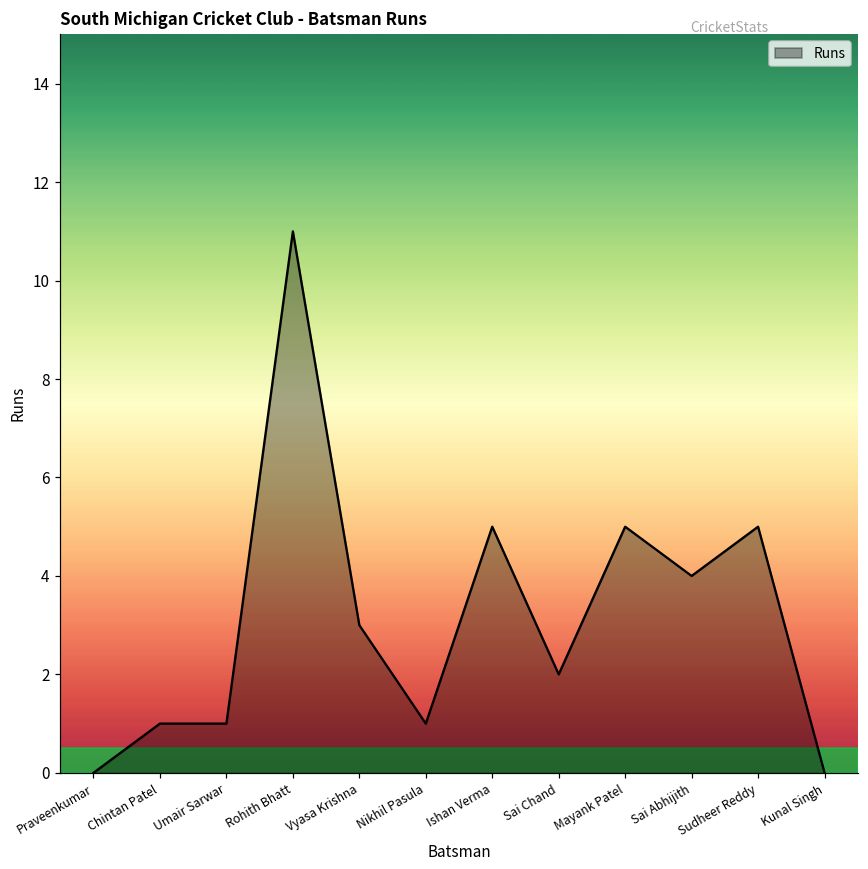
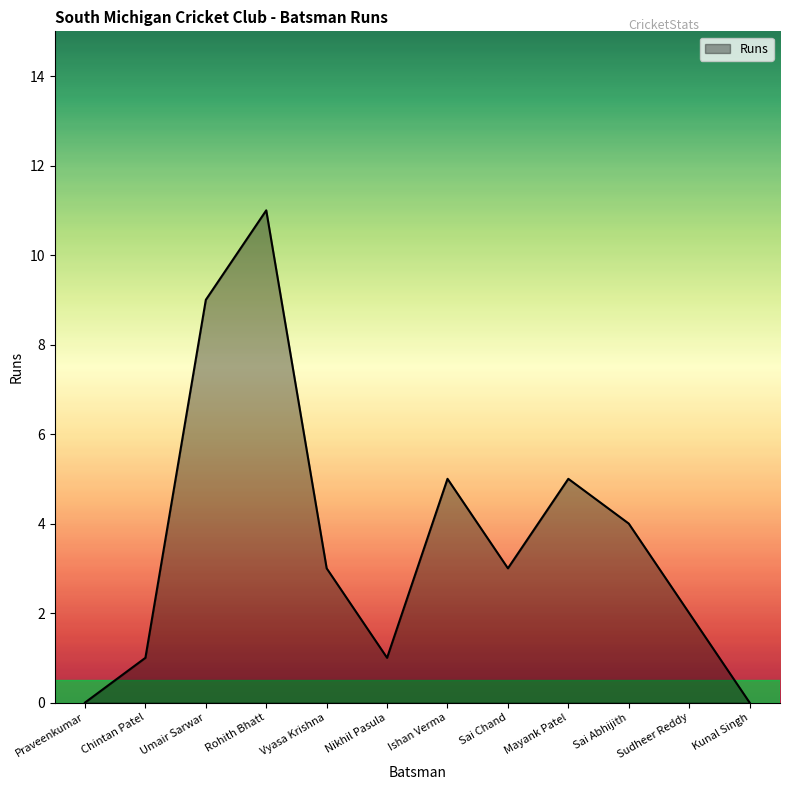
Umair Sarwar: 1 -> 9
Sai Chand: 2 -> 3
Sudheer Reddy: 5 -> 2
